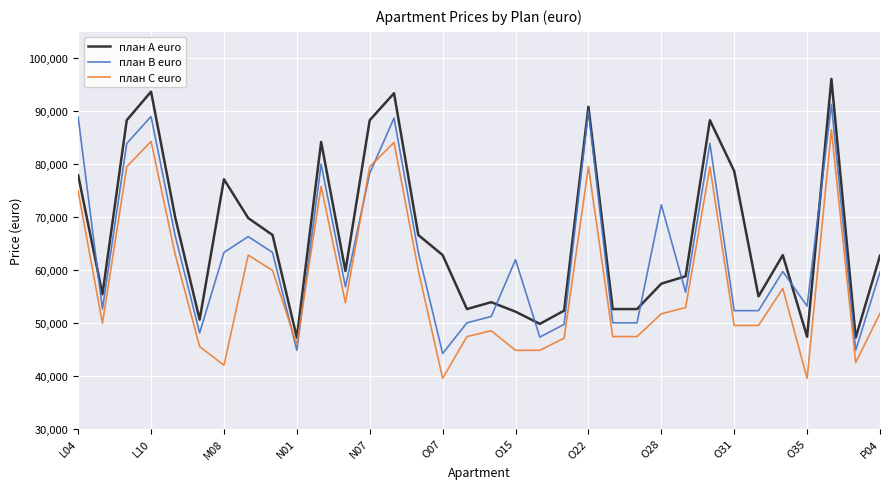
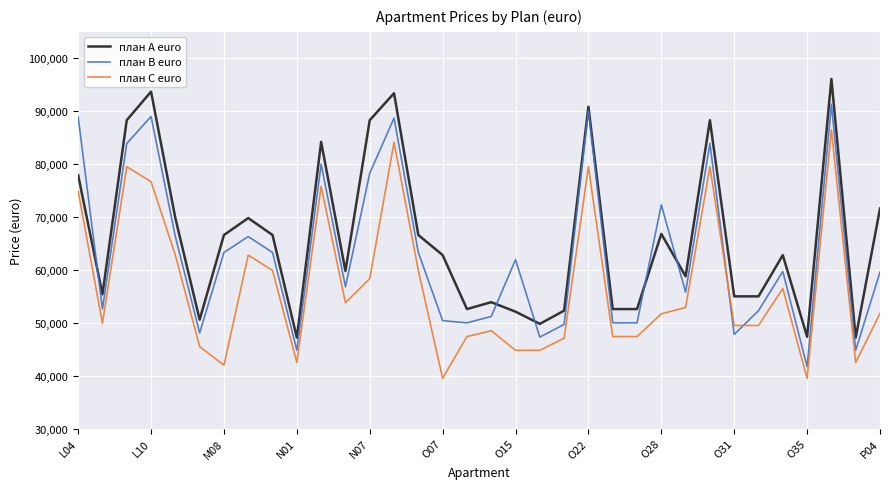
план C euro, L10: 84,000 -> 77,000
план A euro, M08: 77,000 -> 67,000
план C euro, N01: 46,000 -> 43,000
план C euro, N07: 80,000 -> 58,000
план B euro, O07: 44,000 -> 50,000
план A euro, O28: 57,000 -> 67,000
план A euro, O31: 79,000 -> 55,000
план B euro, O31: 52,000 -> 48,000
план B euro, O35: 53,000 -> 42,000
план A euro, P04: 63,000 -> 72,000
